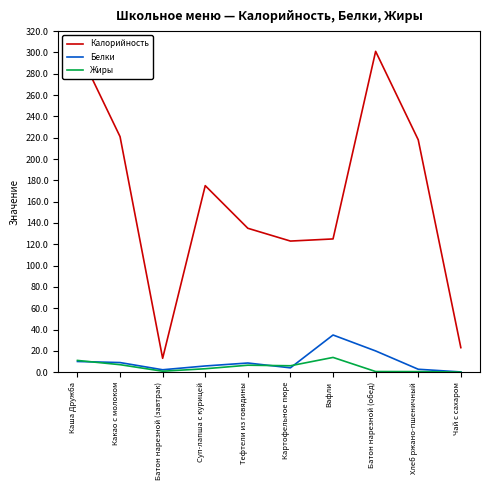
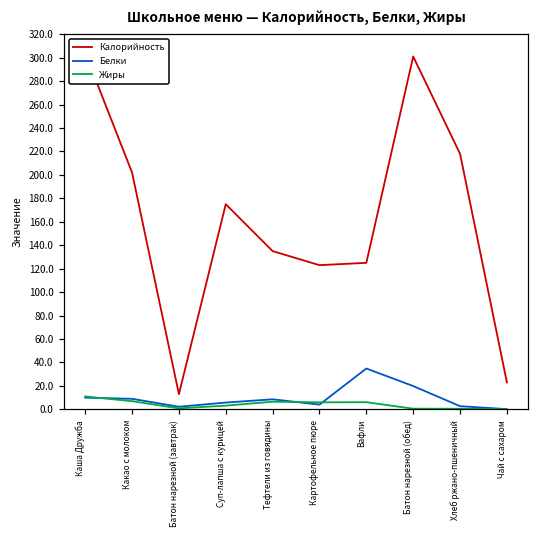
Калорийность, Какао с молоком: 221 -> 202
Жиры, Вафли: 14 -> 6
